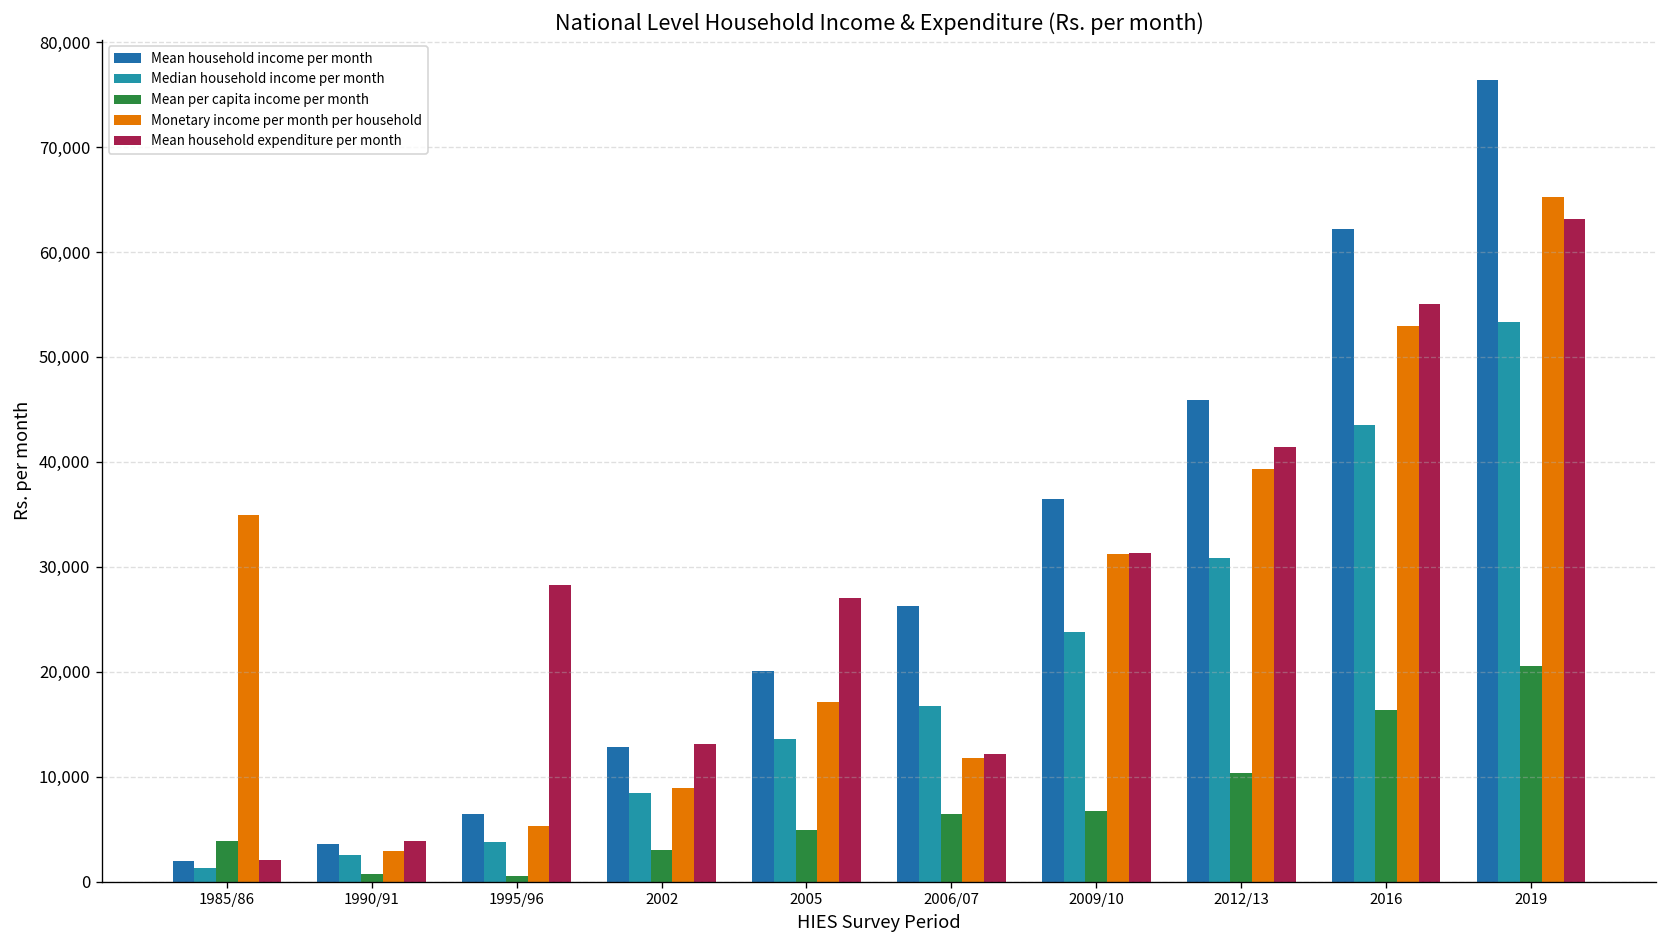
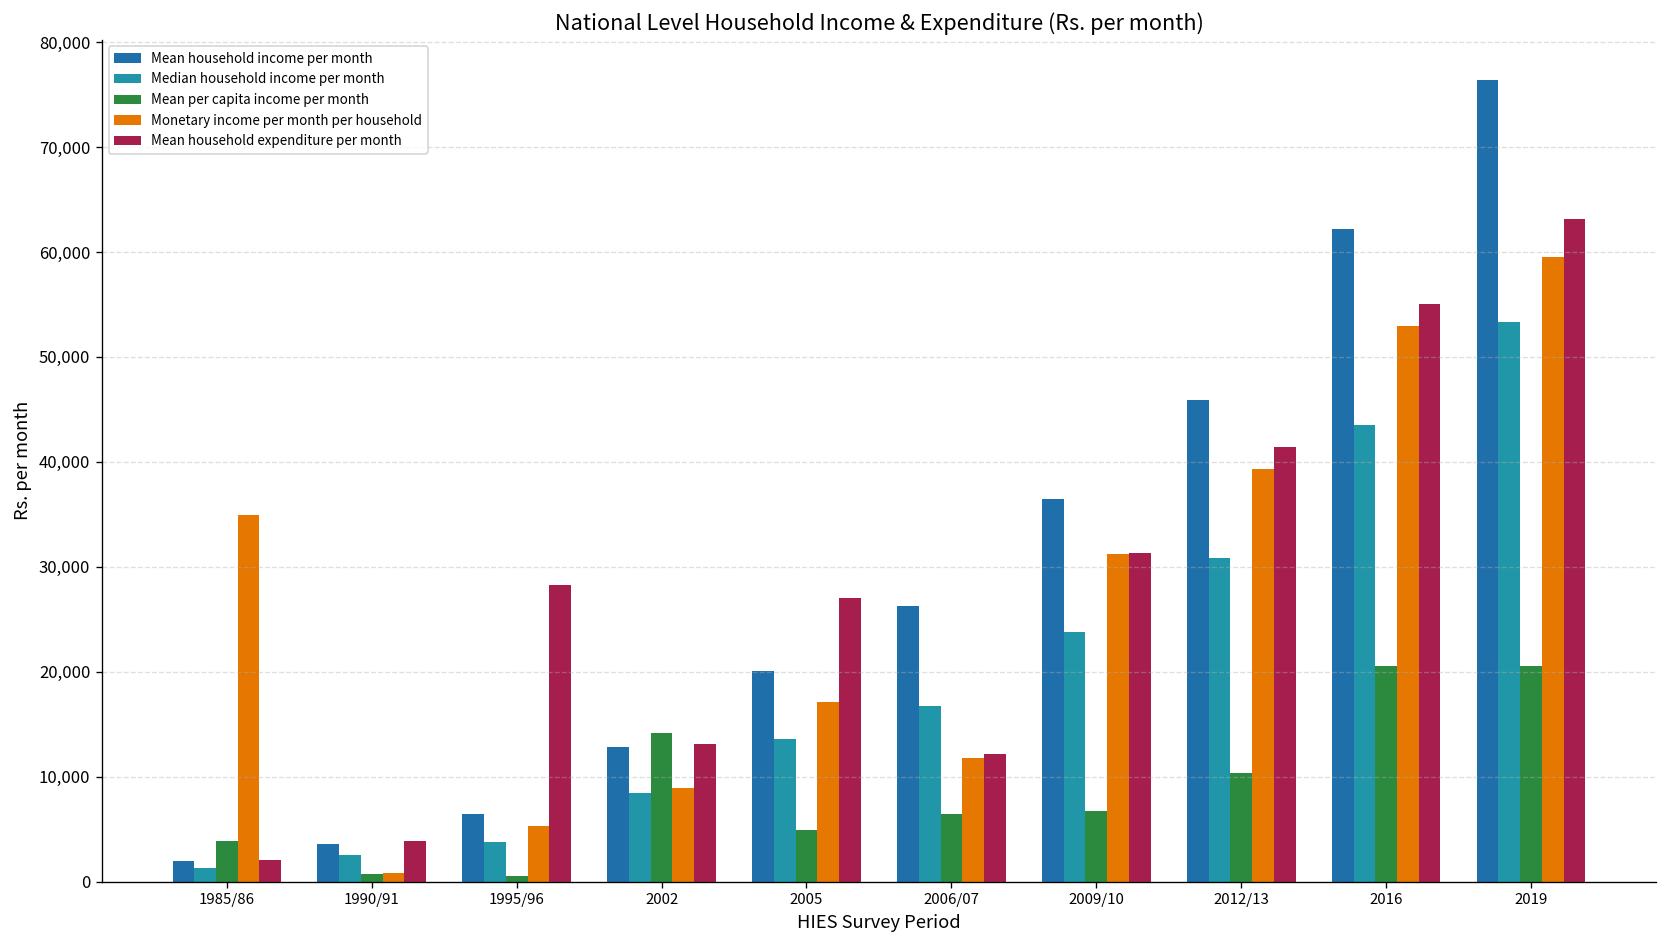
Monetary income per month per household, 1990/91: 3,000 -> 1,000
Mean per capita income per month, 2002: 3,000 -> 14,000
Mean per capita income per month, 2016: 16,000 -> 21,000
Monetary income per month per household, 2019: 65,000 -> 59,000
